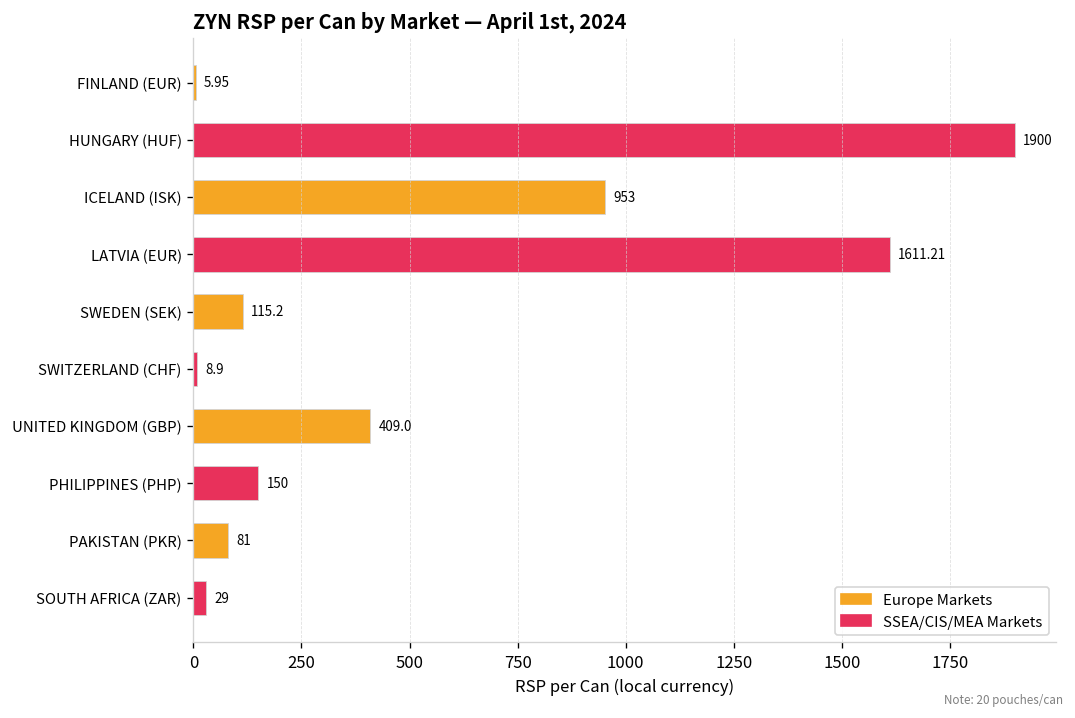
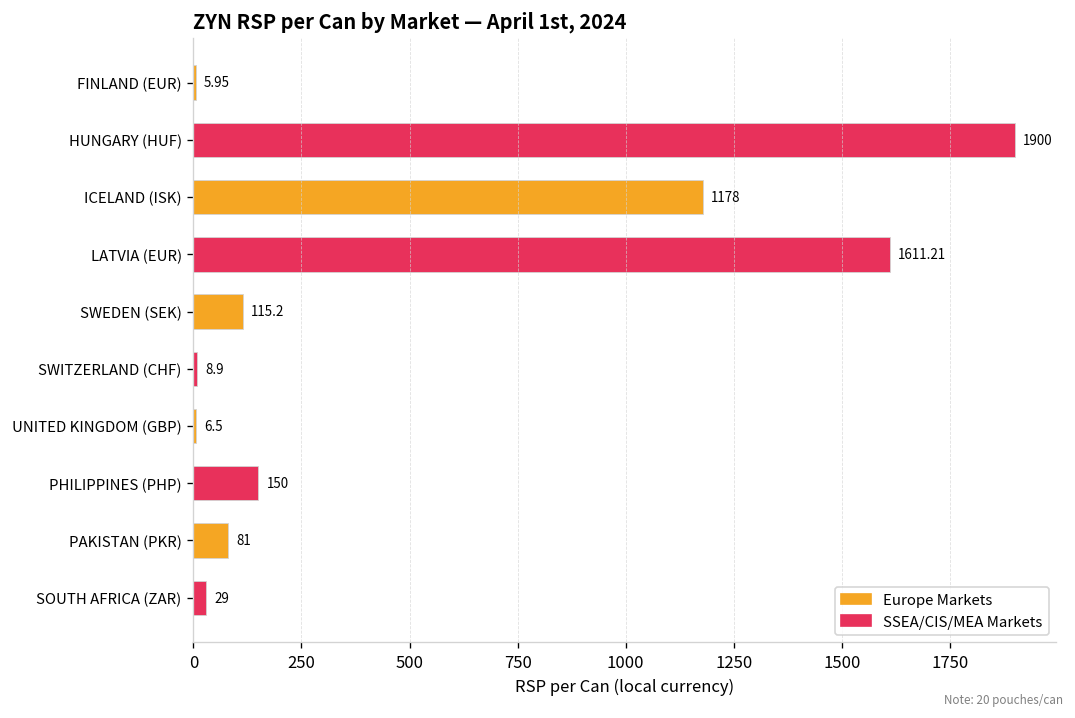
ICELAND (ISK): 953 -> 1178
UNITED KINGDOM (GBP): 409.0 -> 6.5
